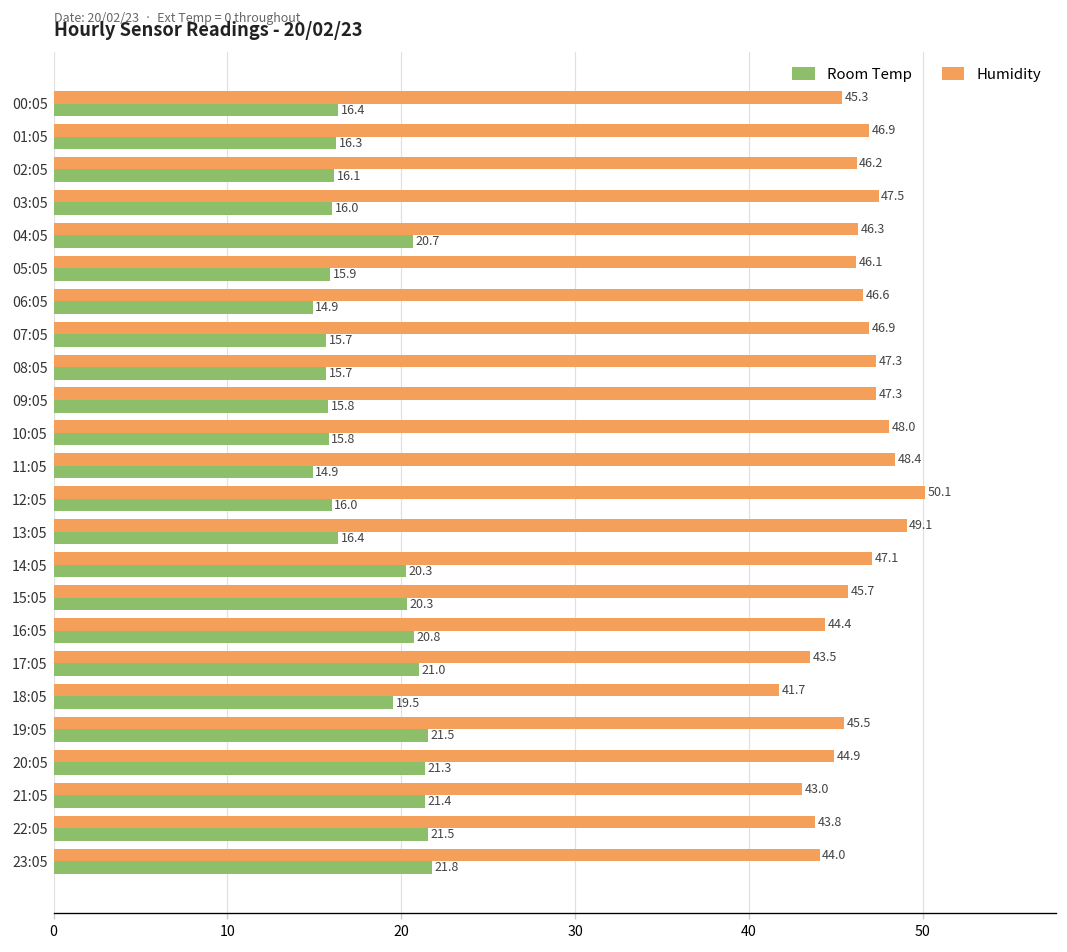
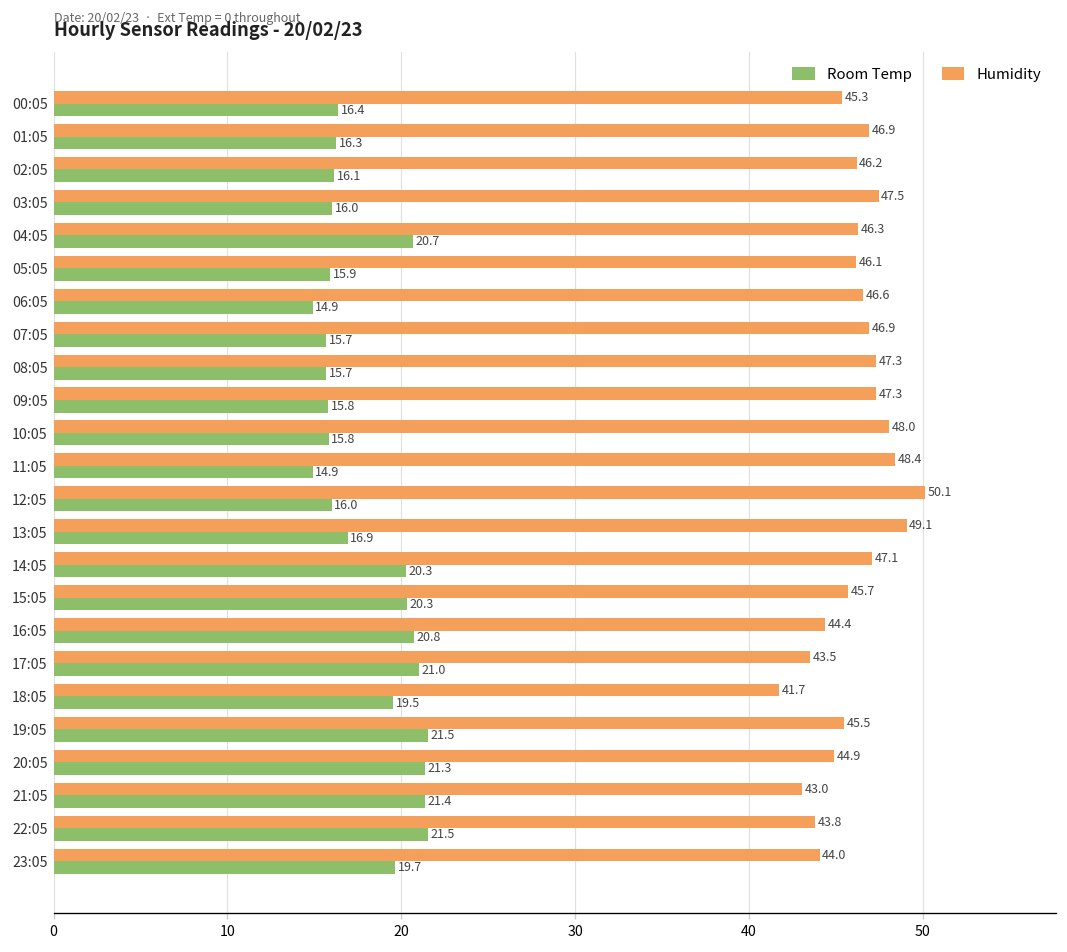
Room Temp, 13:05: 16.4 -> 16.9
Room Temp, 23:05: 21.8 -> 19.7
